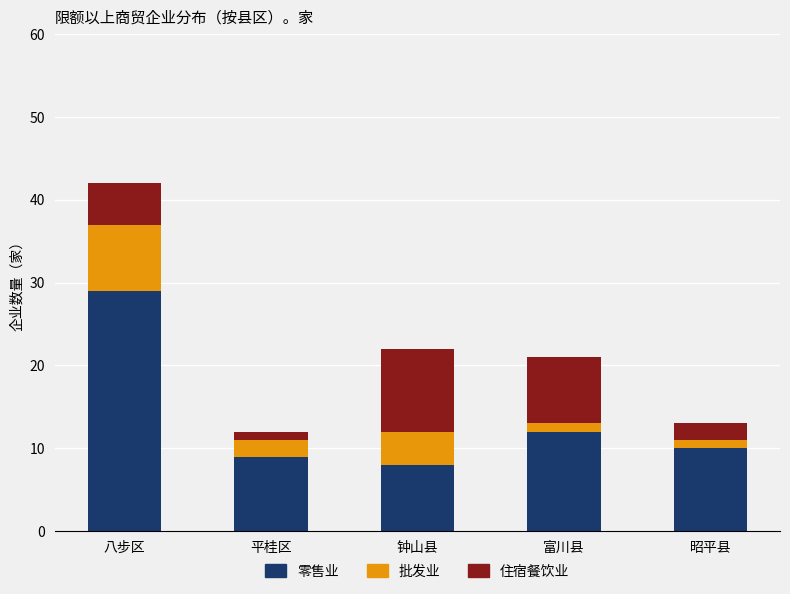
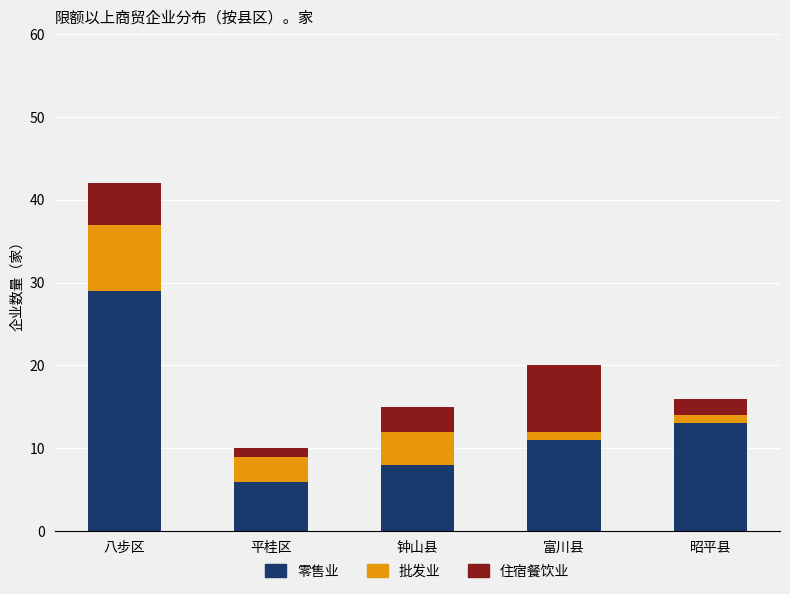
零售业, 平桂区: 9 -> 6
批发业, 平桂区: 2 -> 3
住宿餐饮业, 钟山县: 10 -> 3
零售业, 富川县: 12 -> 11
零售业, 昭平县: 10 -> 13
